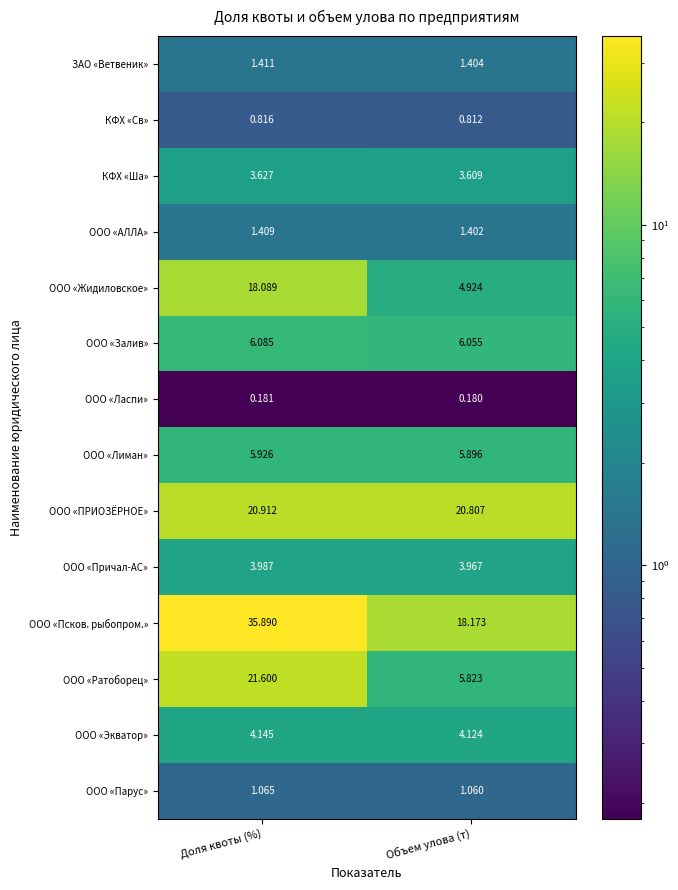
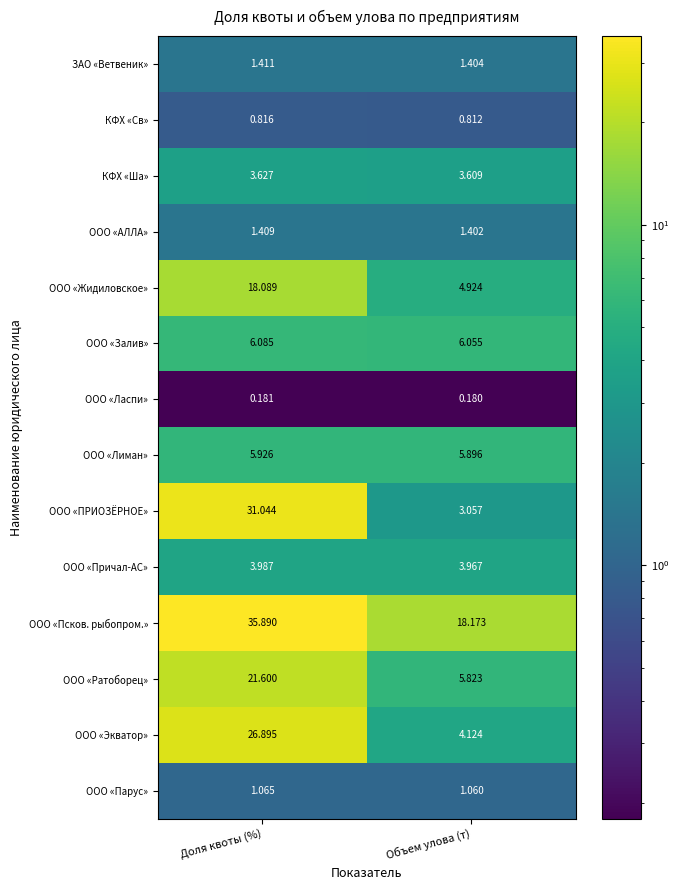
ООО «ПРИОЗЁРНОЕ», Доля квоты (%): 20.912 -> 31.044
ООО «ПРИОЗЁРНОЕ», Объем улова (т): 20.807 -> 3.057
ООО «Экватор», Доля квоты (%): 4.145 -> 26.895
